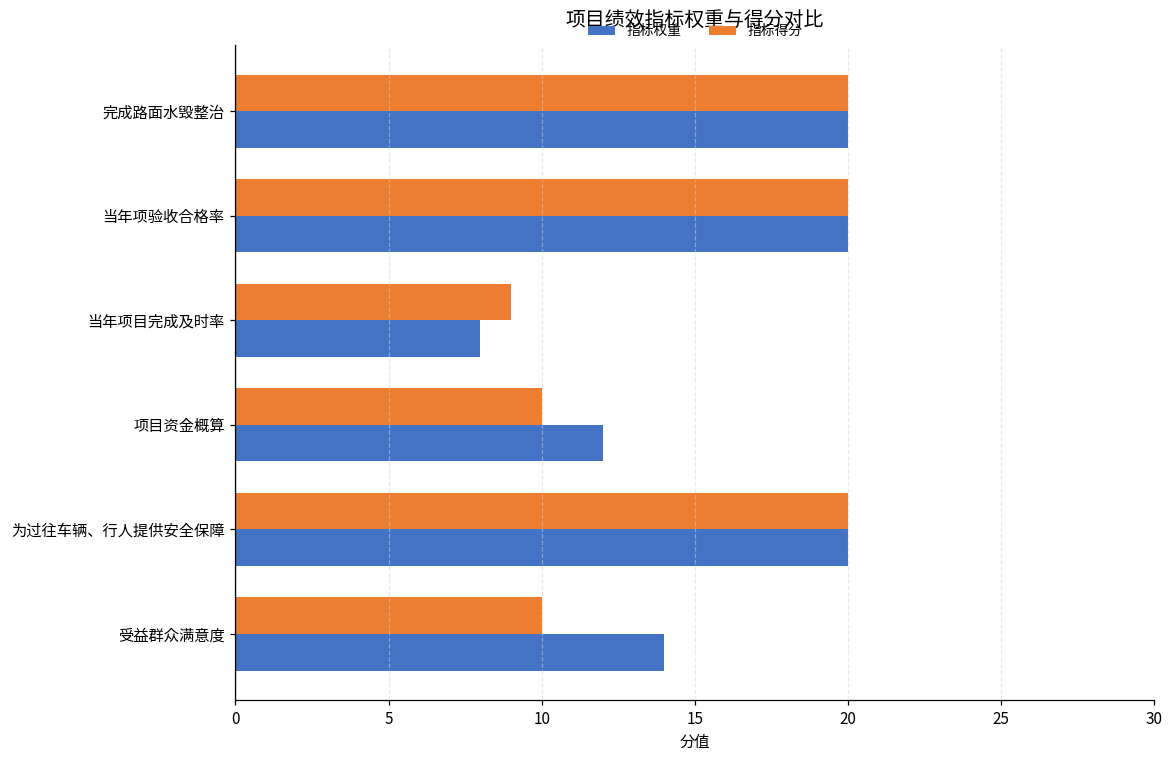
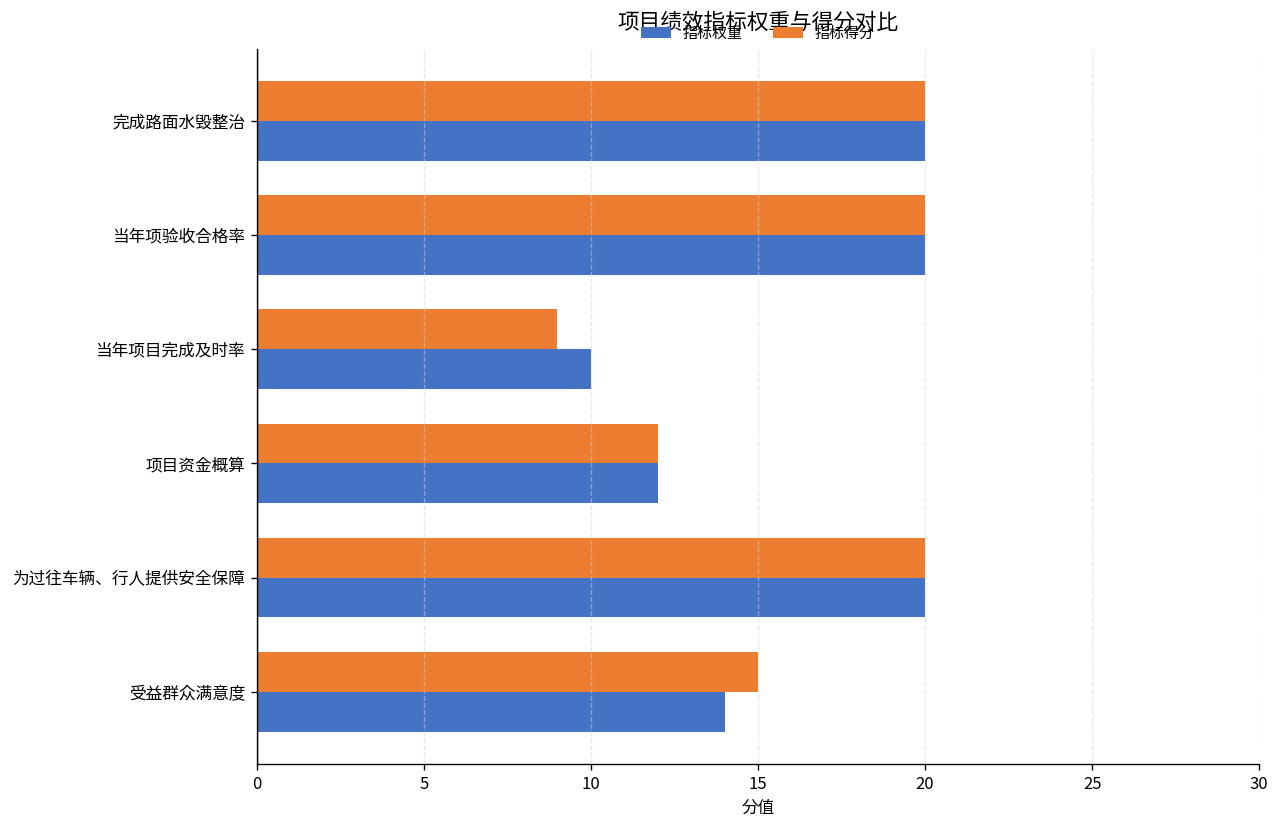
指标权重, 当年项目完成及时率: 8 -> 10
指标得分, 项目资金概算: 10 -> 12
指标得分, 受益群众满意度: 10 -> 15
